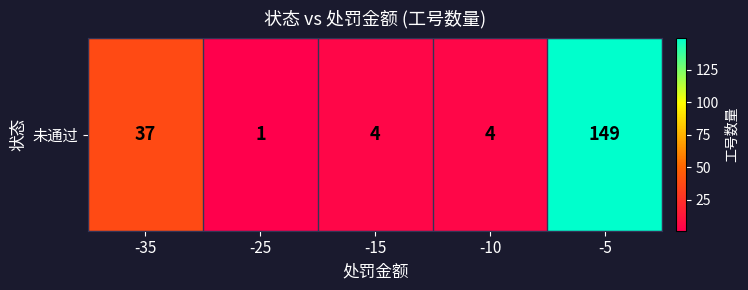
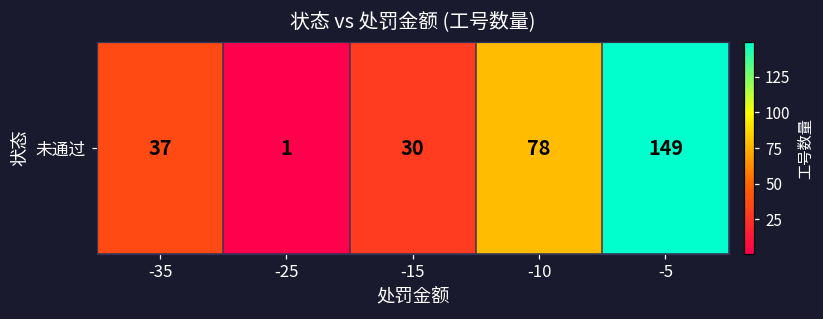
未通过, -15: 4 -> 30
未通过, -10: 4 -> 78
